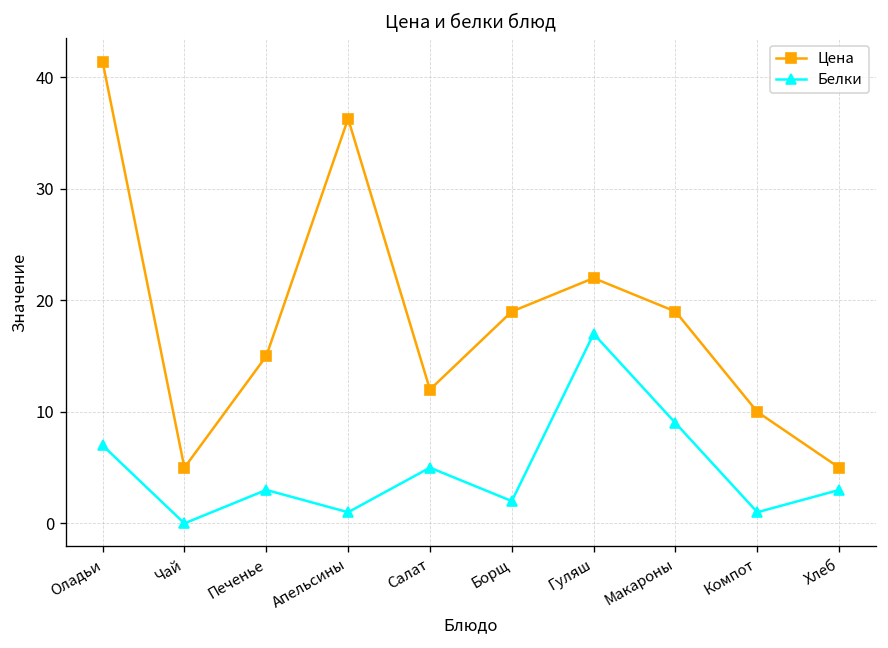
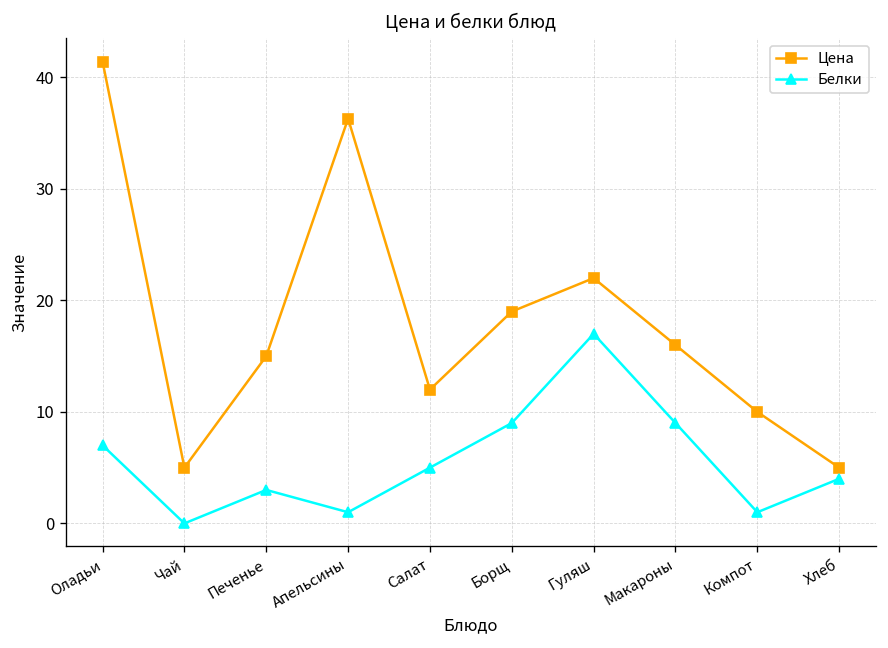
Белки, Борщ: 2 -> 9
Цена, Макароны: 19 -> 16
Белки, Хлеб: 3 -> 4
